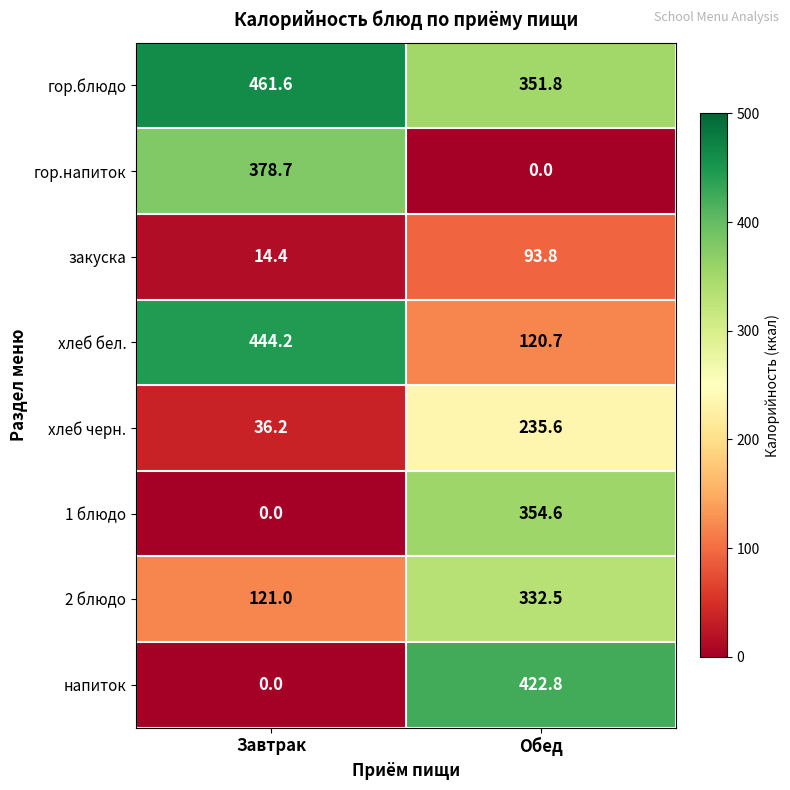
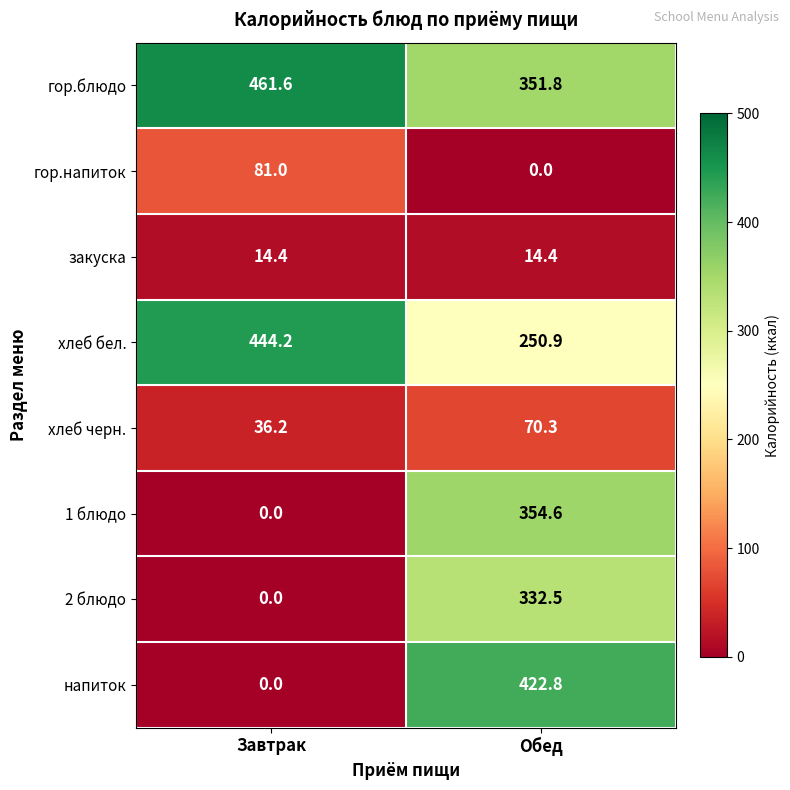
гор.напиток, Завтрак: 378.7 -> 81.0
закуска, Обед: 93.8 -> 14.4
хлеб бел., Обед: 120.7 -> 250.9
хлеб черн., Обед: 235.6 -> 70.3
2 блюдо, Завтрак: 121.0 -> 0.0
